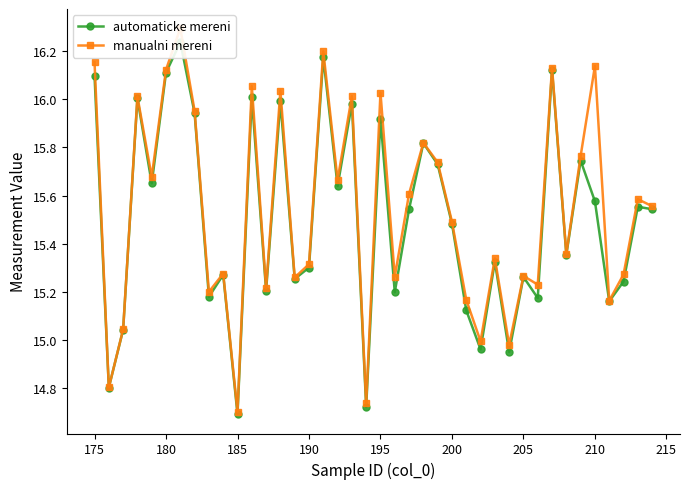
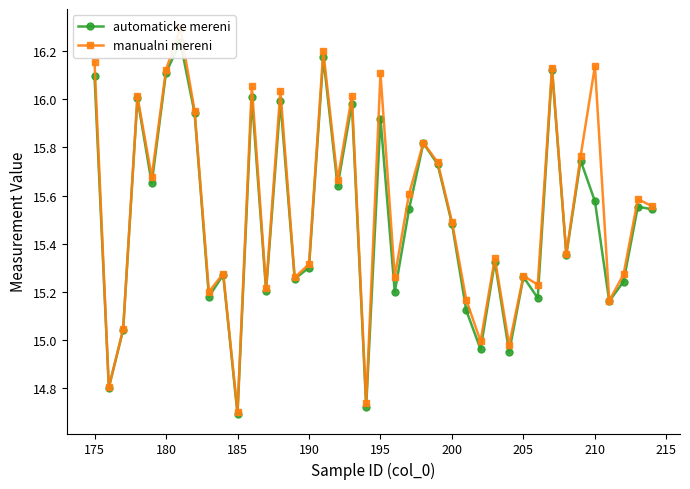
manualni mereni, 195: 16.03 -> 16.11
